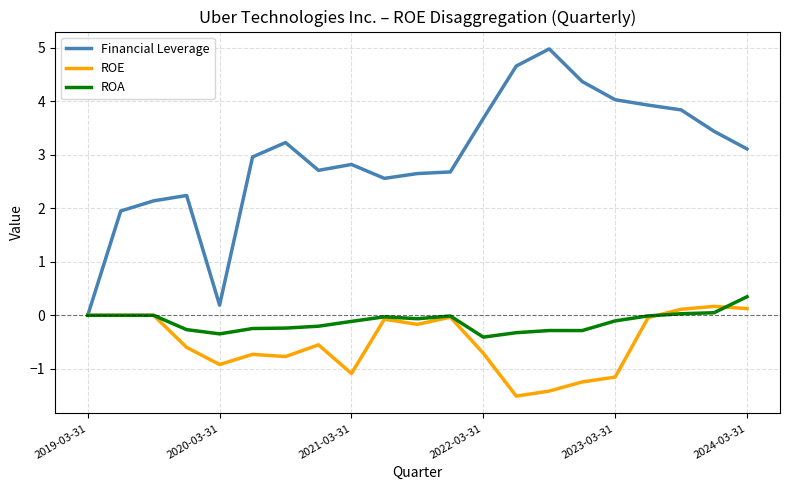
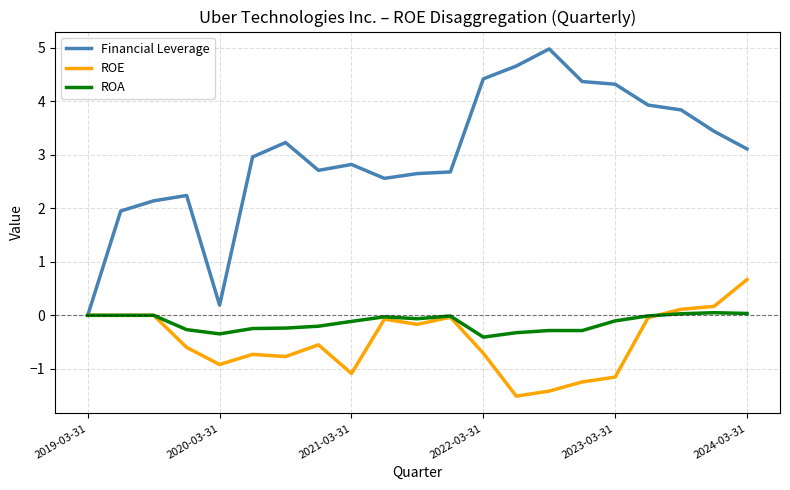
Financial Leverage, 2022-03-31: 3.7 -> 4.4
Financial Leverage, 2023-03-31: 4.0 -> 4.3
ROE, 2024-03-31: 0.1 -> 0.7
ROA, 2024-03-31: 0.3 -> 0.0
